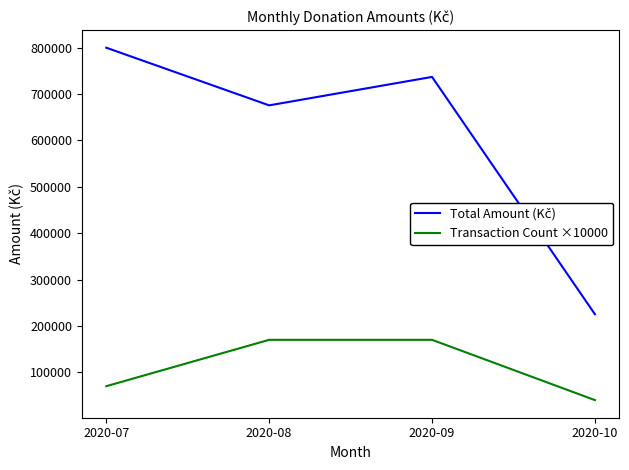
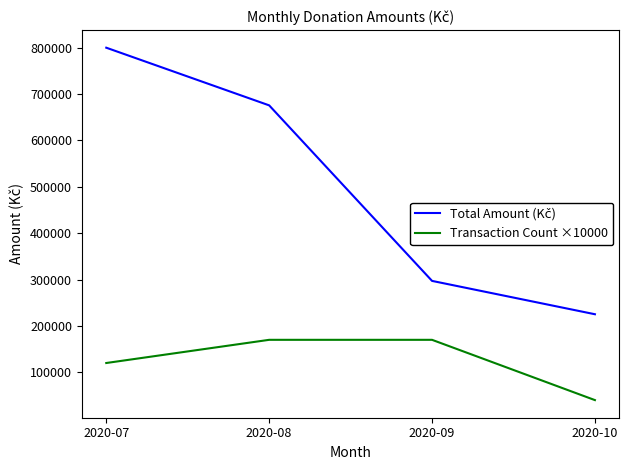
Transaction Count ×10000, 2020-07: 70000 -> 120000
Total Amount (Kč), 2020-09: 740000 -> 300000
